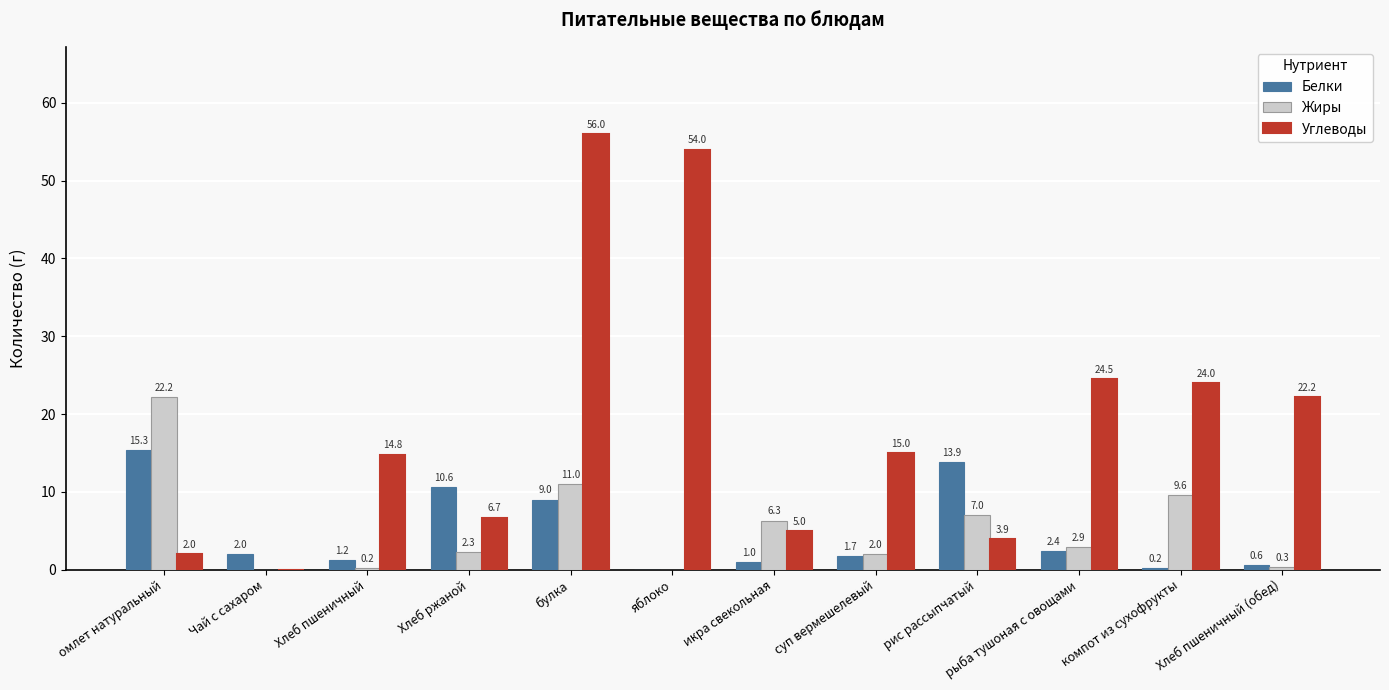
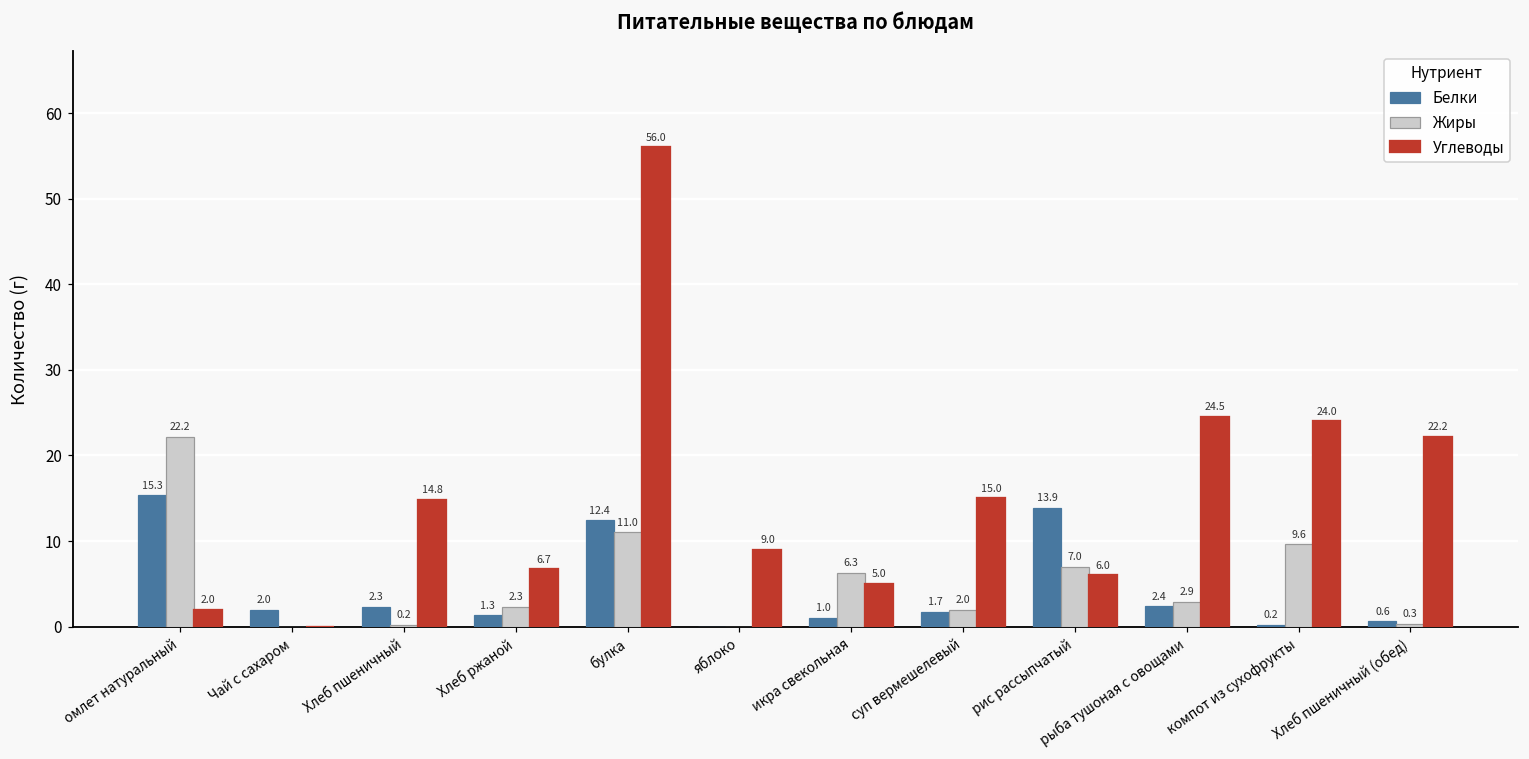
Белки, Хлеб пшеничный: 1.2 -> 2.3
Белки, Хлеб ржаной: 10.6 -> 1.3
Белки, булка: 9.0 -> 12.4
Углеводы, яблоко: 54.0 -> 9.0
Углеводы, рис рассыпчатый: 3.9 -> 6.0
